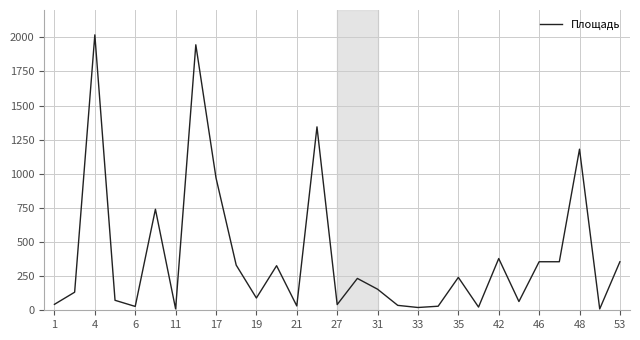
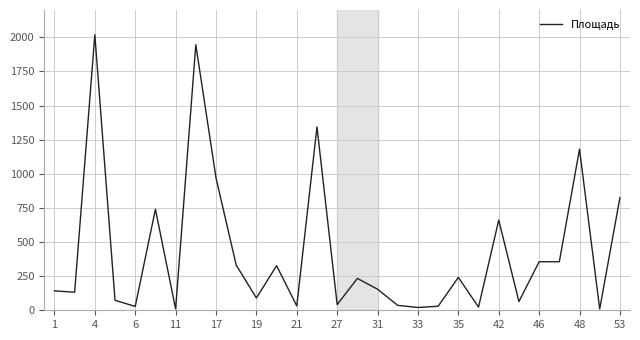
1: 40 -> 140
42: 380 -> 660
53: 360 -> 820
